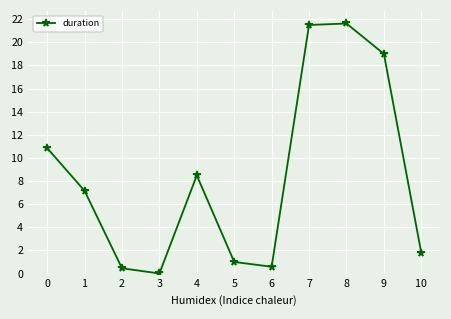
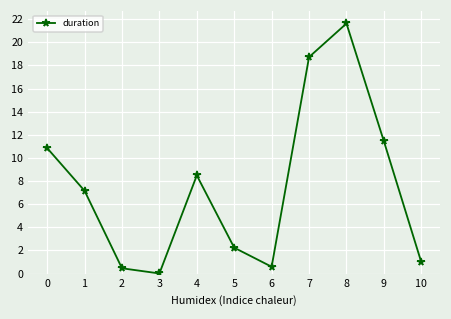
5: 1.0 -> 2.2
7: 21.5 -> 18.7
9: 19.0 -> 11.4
10: 1.8 -> 1.0
